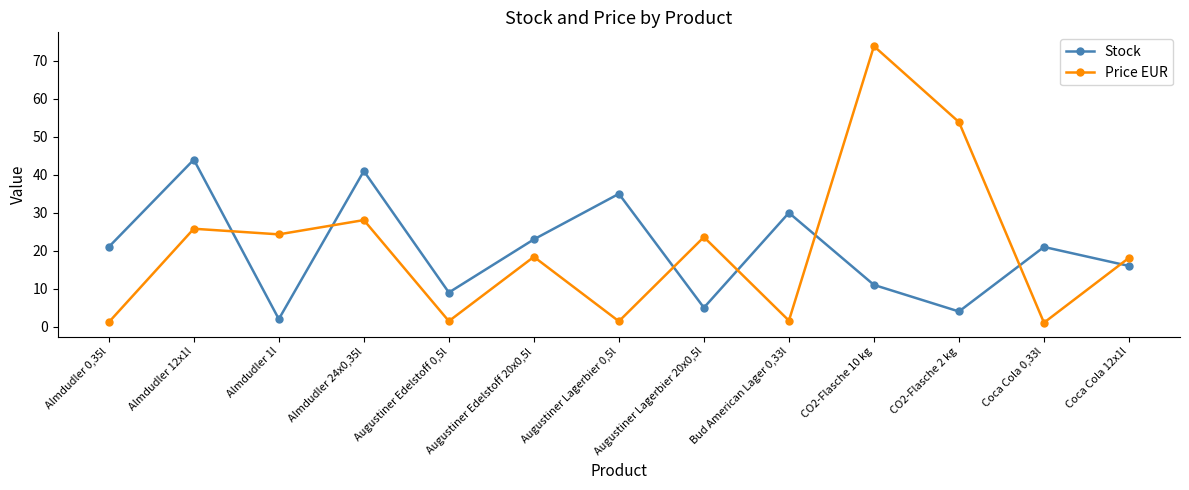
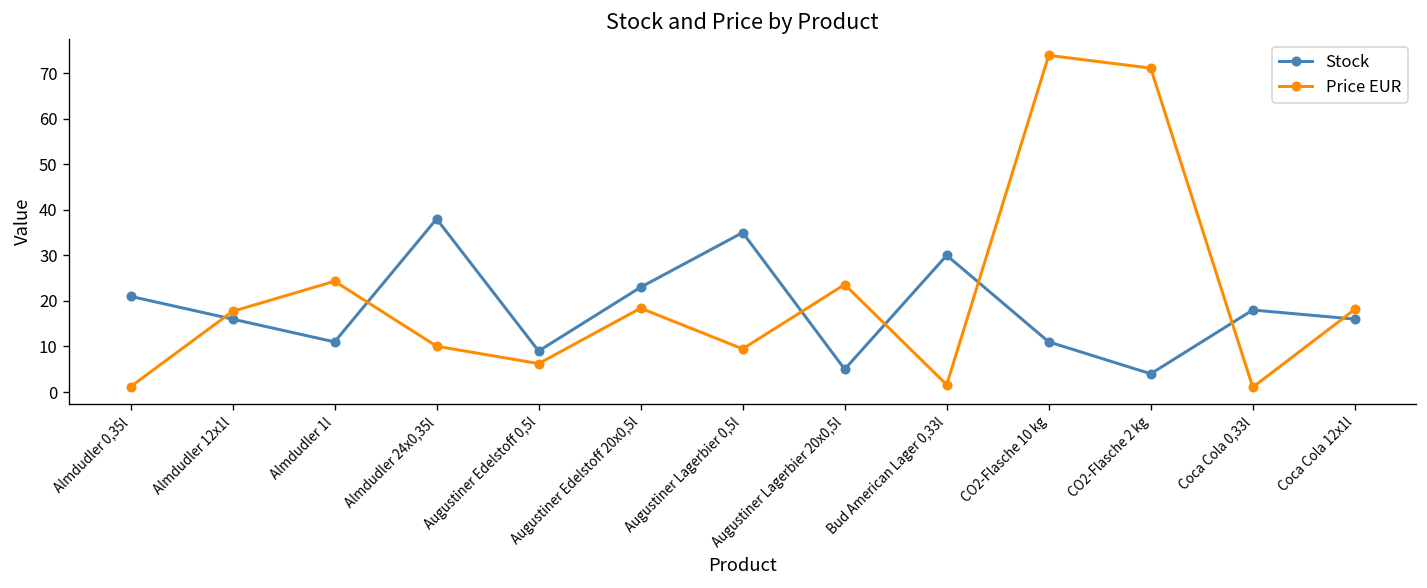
Stock, Almdudler 12x1l: 44 -> 16
Price EUR, Almdudler 12x1l: 26 -> 18
Stock, Almdudler 1l: 2 -> 11
Stock, Almdudler 24x0,35l: 41 -> 38
Price EUR, Almdudler 24x0,35l: 28 -> 10
Price EUR, Augustiner Edelstoff 0,5l: 1 -> 6
Price EUR, Augustiner Lagerbier 0,5l: 1 -> 9
Price EUR, CO2-Flasche 2 kg: 54 -> 71
Stock, Coca Cola 0,33l: 21 -> 18
